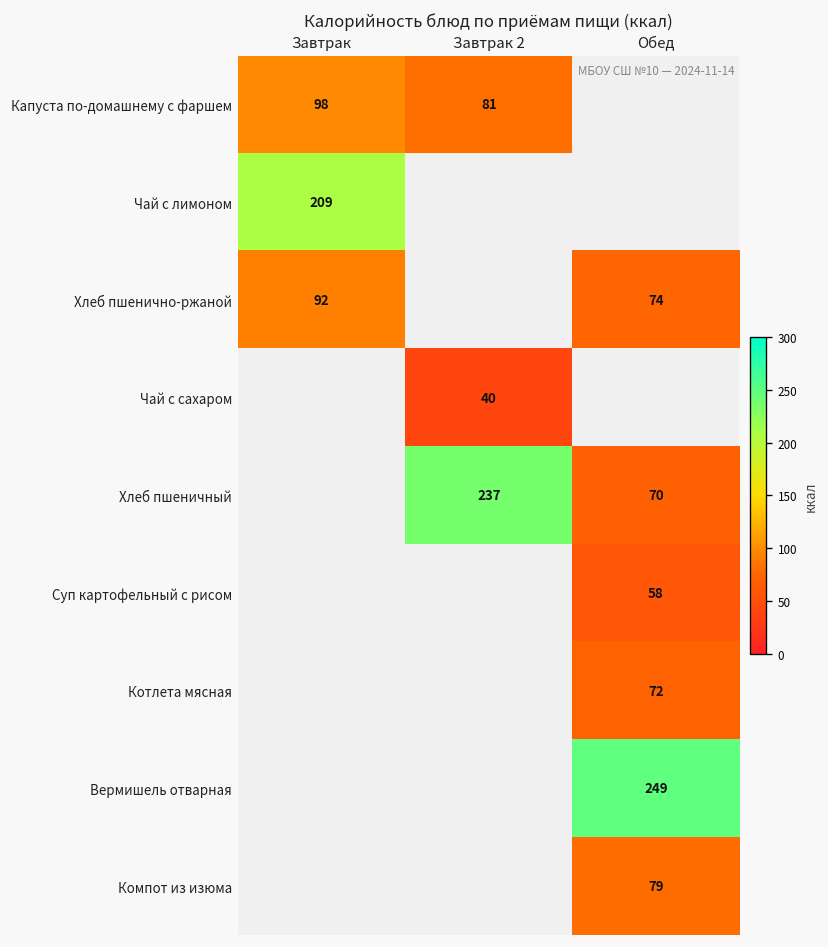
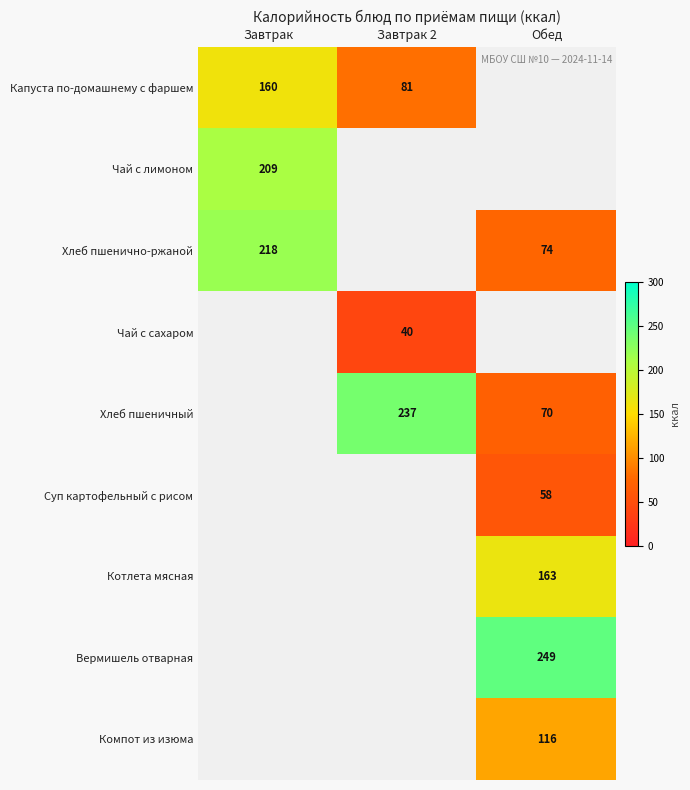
Капуста по-домашнему с фаршем, Завтрак: 98 -> 160
Хлеб пшенично-ржаной, Завтрак: 92 -> 218
Котлета мясная, Обед: 72 -> 163
Компот из изюма, Обед: 79 -> 116
